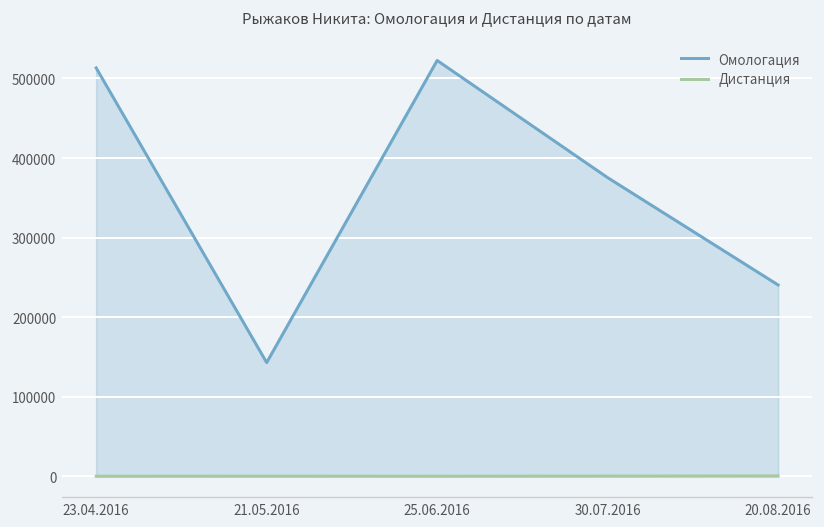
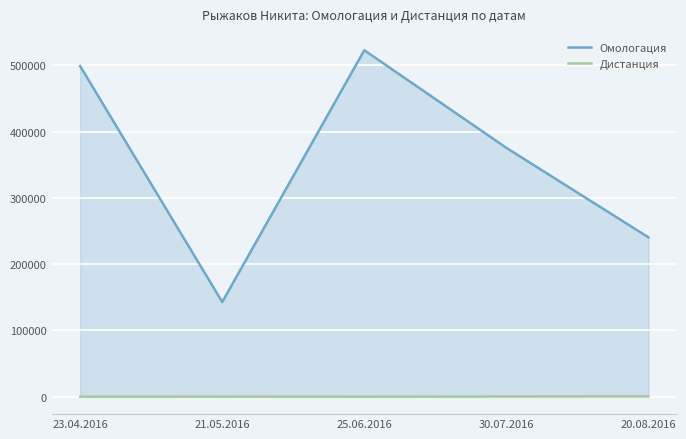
Омологация, 23.04.2016: 510000 -> 500000
